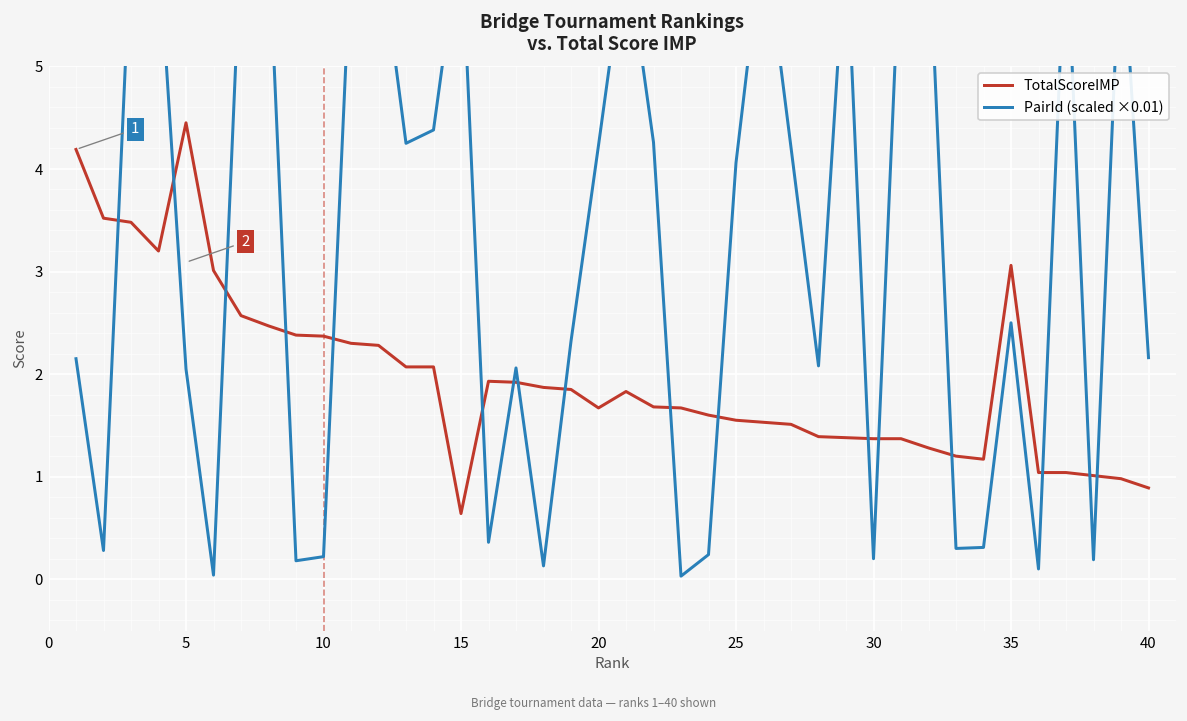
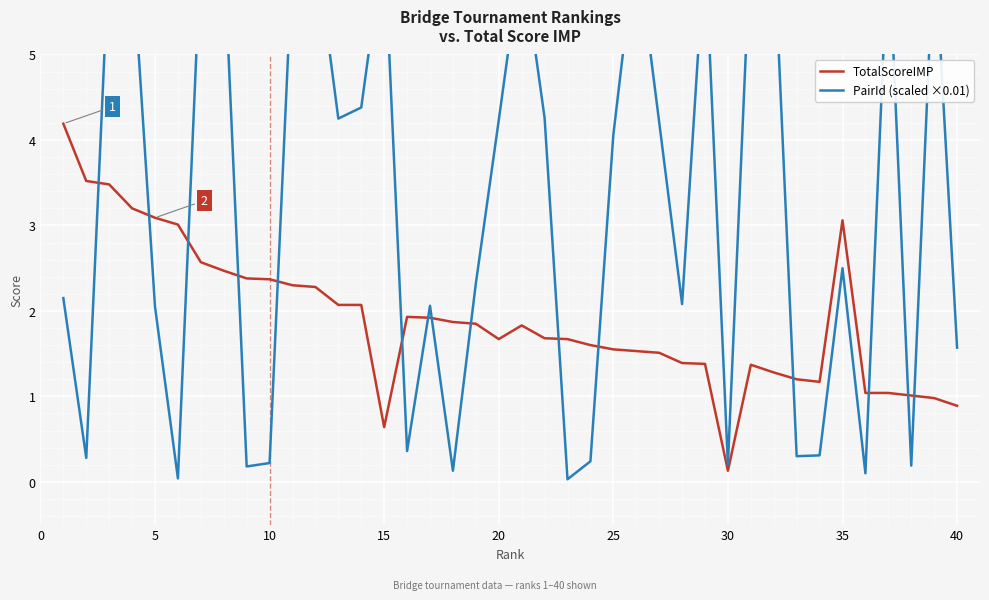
TotalScoreIMP, 5: 4.5 -> 3.1
TotalScoreIMP, 30: 1.4 -> 0.1
PairId (scaled ×0.01), 40: 2.2 -> 1.6
